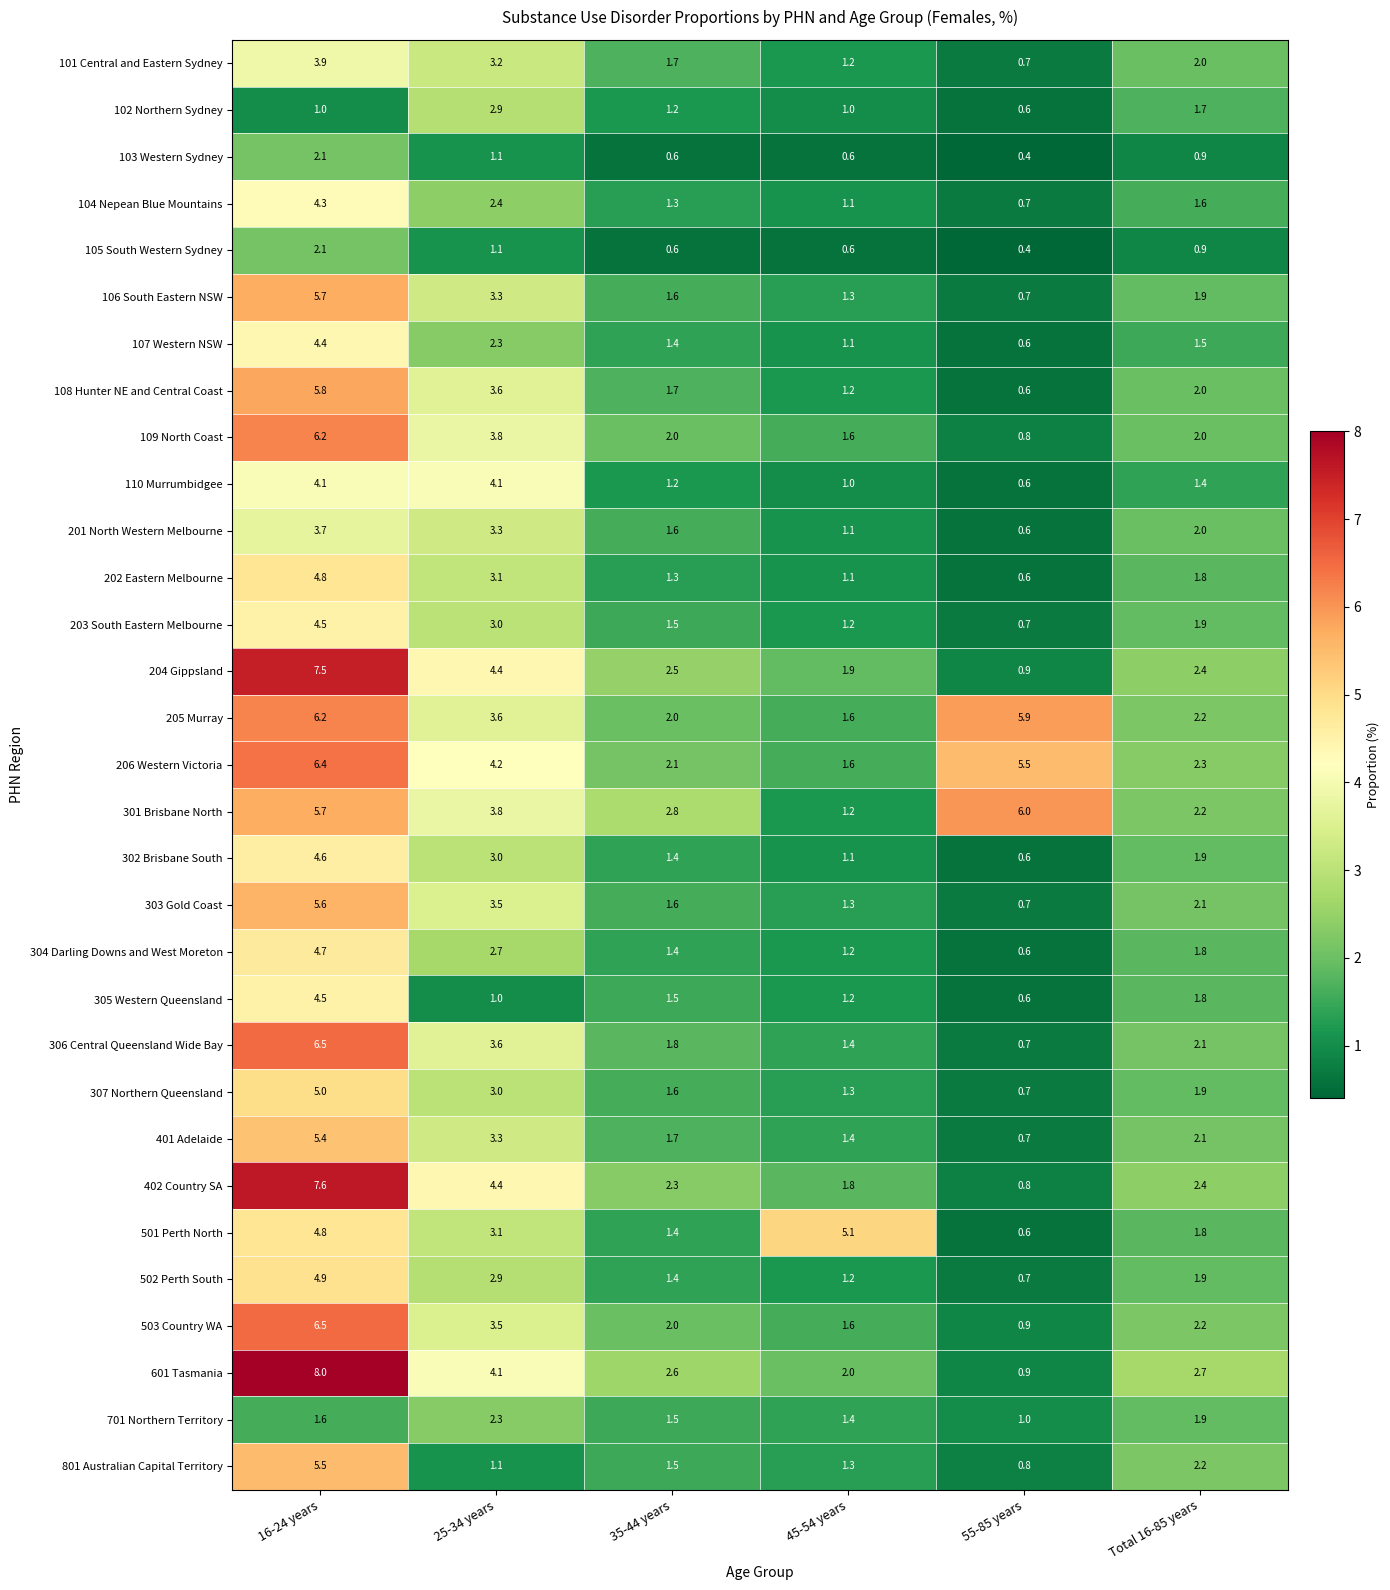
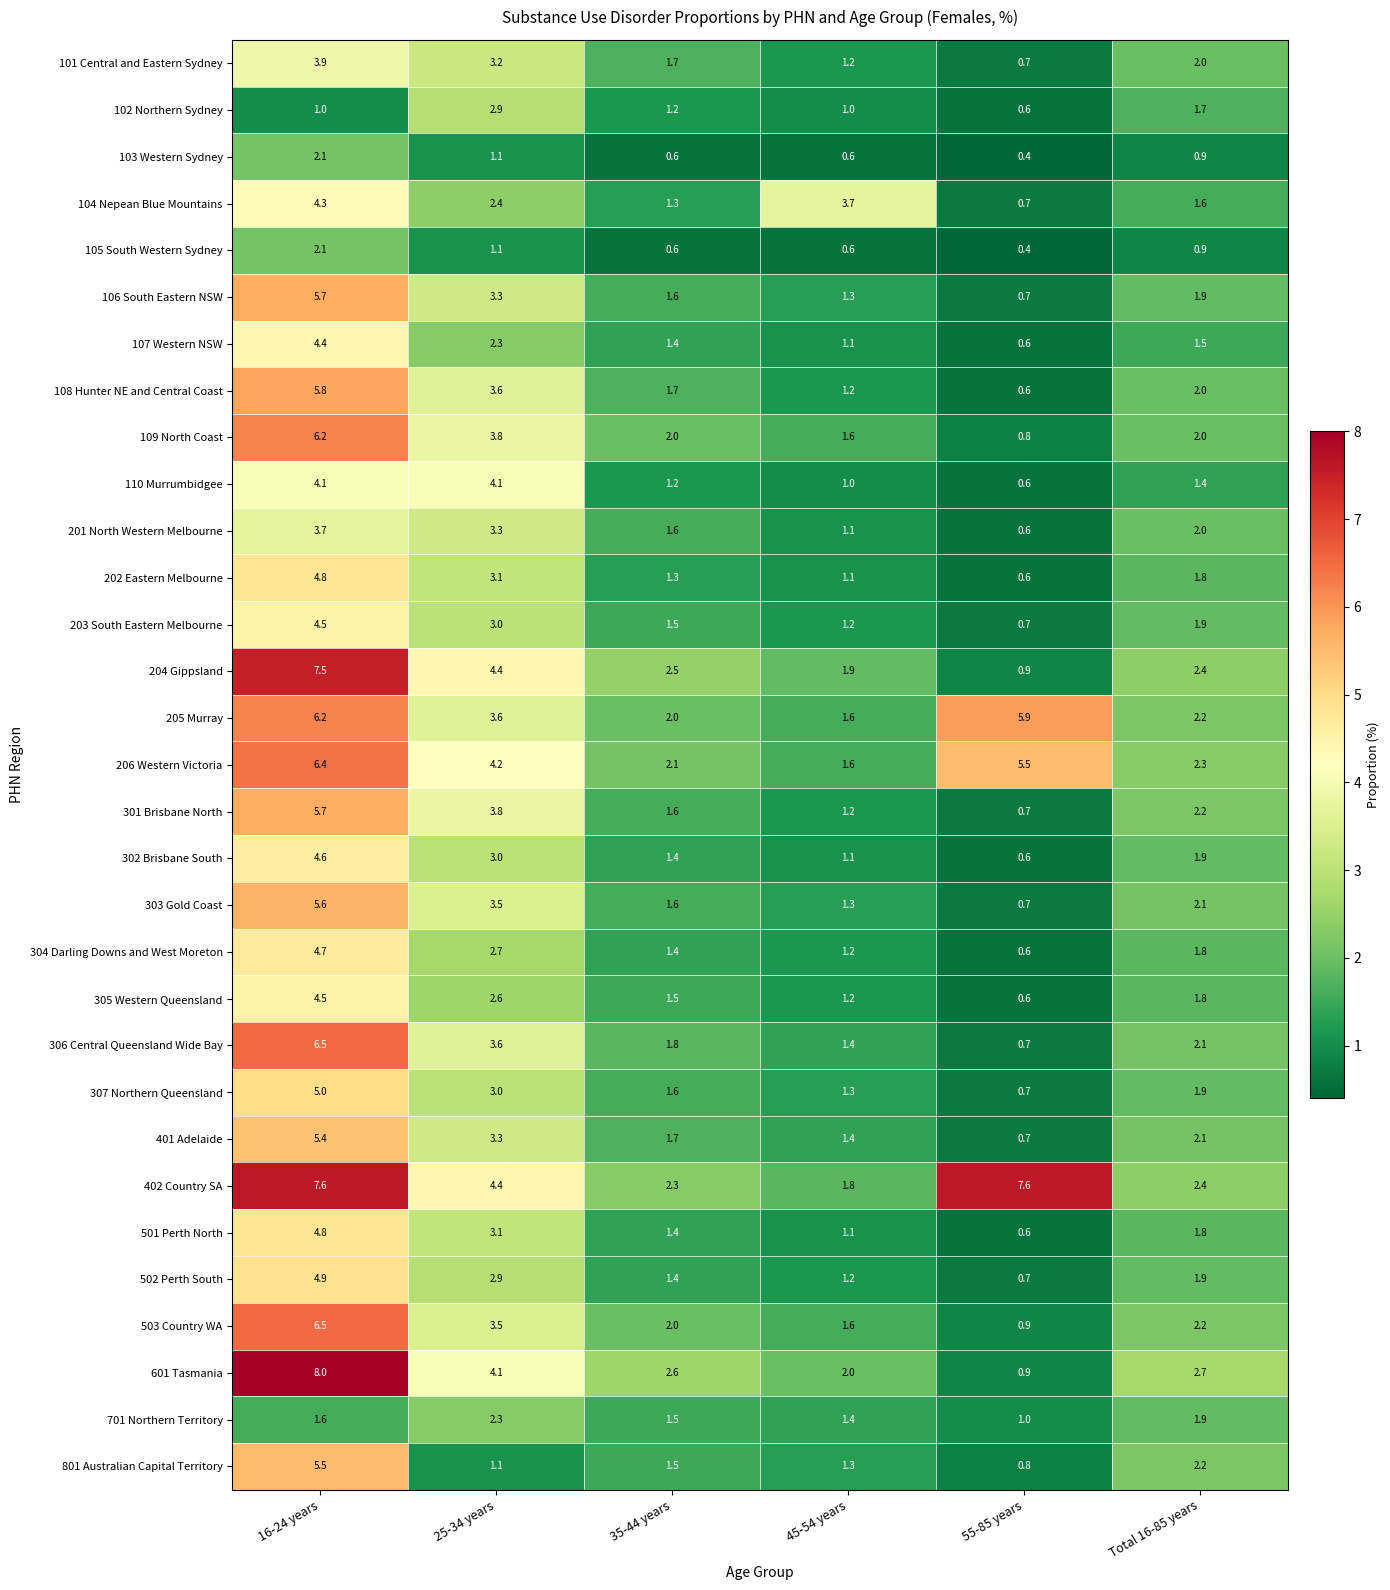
104 Nepean Blue Mountains, 45-54 years: 1.1 -> 3.7
301 Brisbane North, 35-44 years: 2.8 -> 1.6
301 Brisbane North, 55-85 years: 6.0 -> 0.7
305 Western Queensland, 25-34 years: 1.0 -> 2.6
402 Country SA, 55-85 years: 0.8 -> 7.6
501 Perth North, 45-54 years: 5.1 -> 1.1
